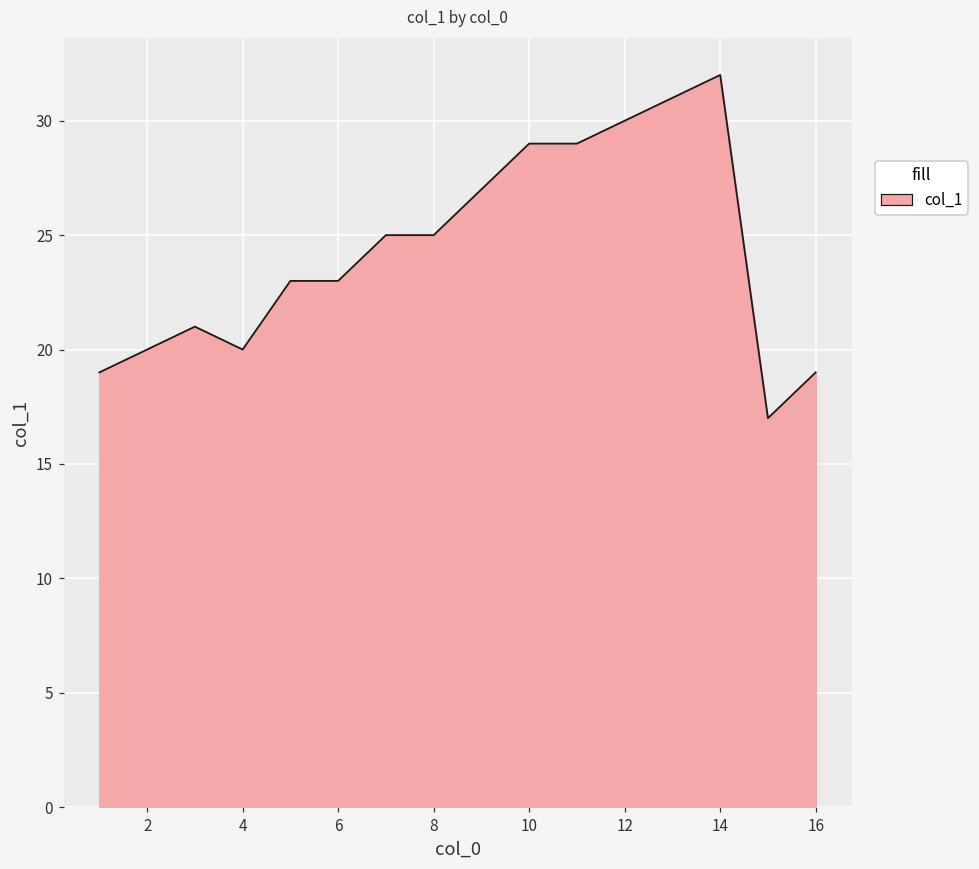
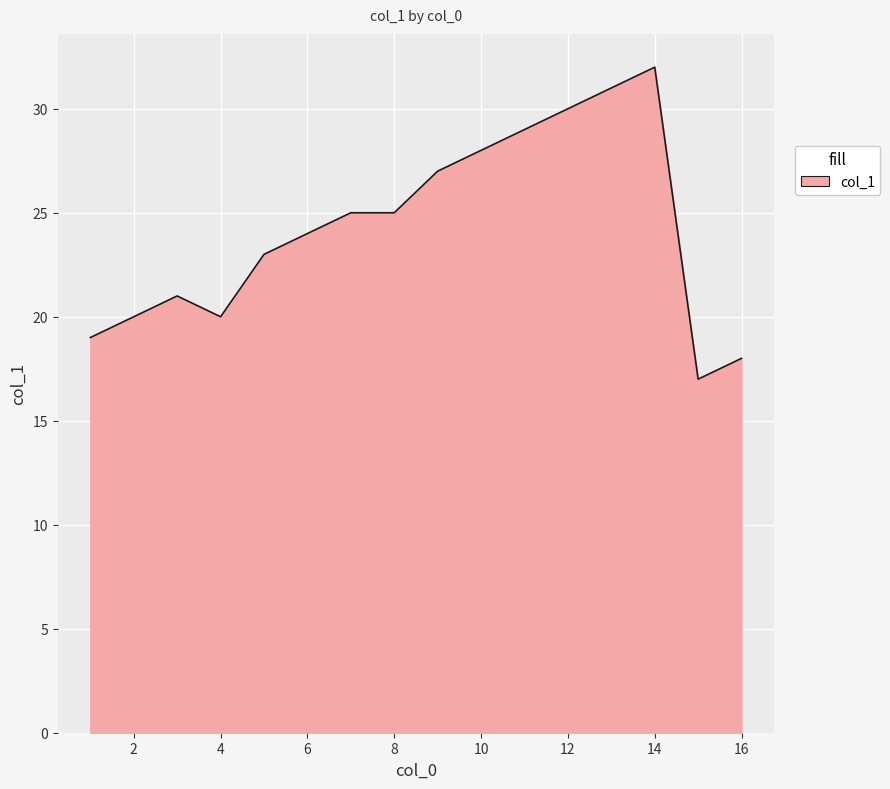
6: 23 -> 24
10: 29 -> 28
16: 19 -> 18
